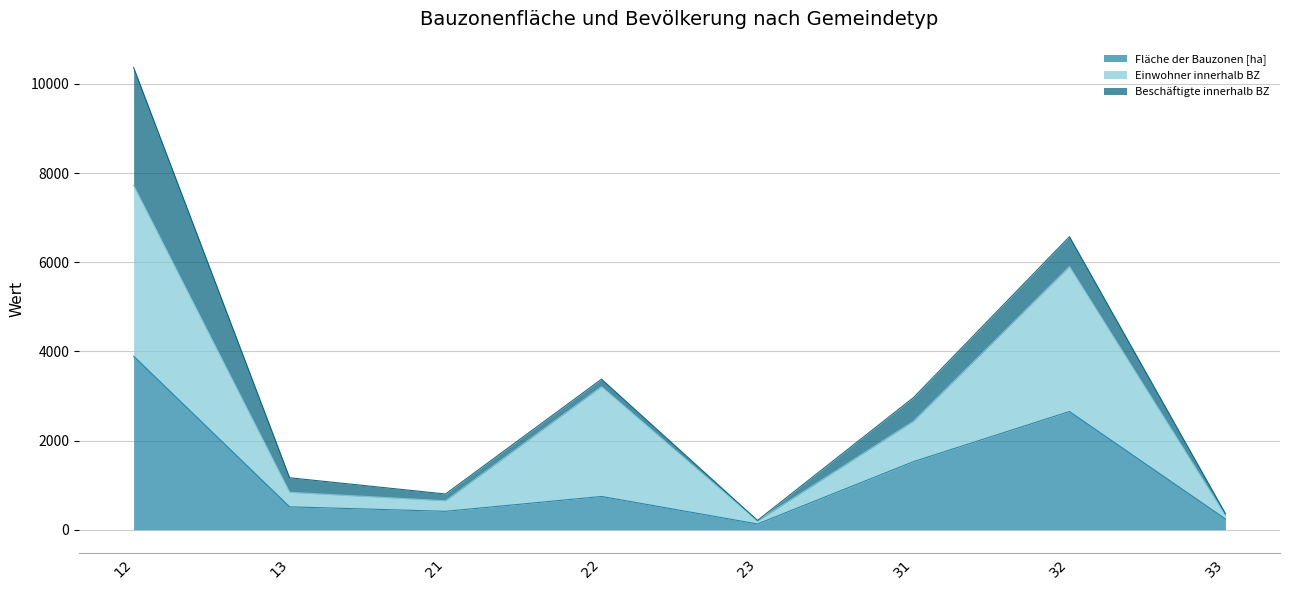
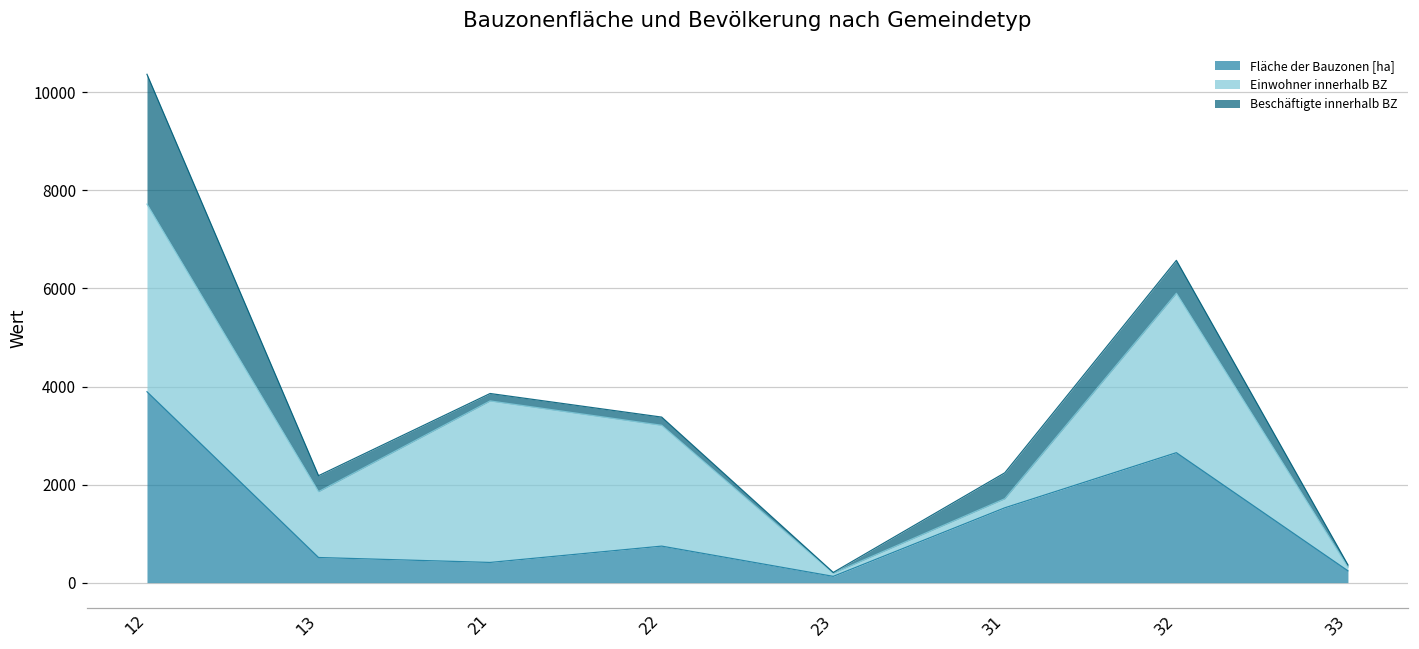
Einwohner innerhalb BZ, 13: 300 -> 1300
Einwohner innerhalb BZ, 21: 200 -> 3300
Einwohner innerhalb BZ, 31: 900 -> 200
